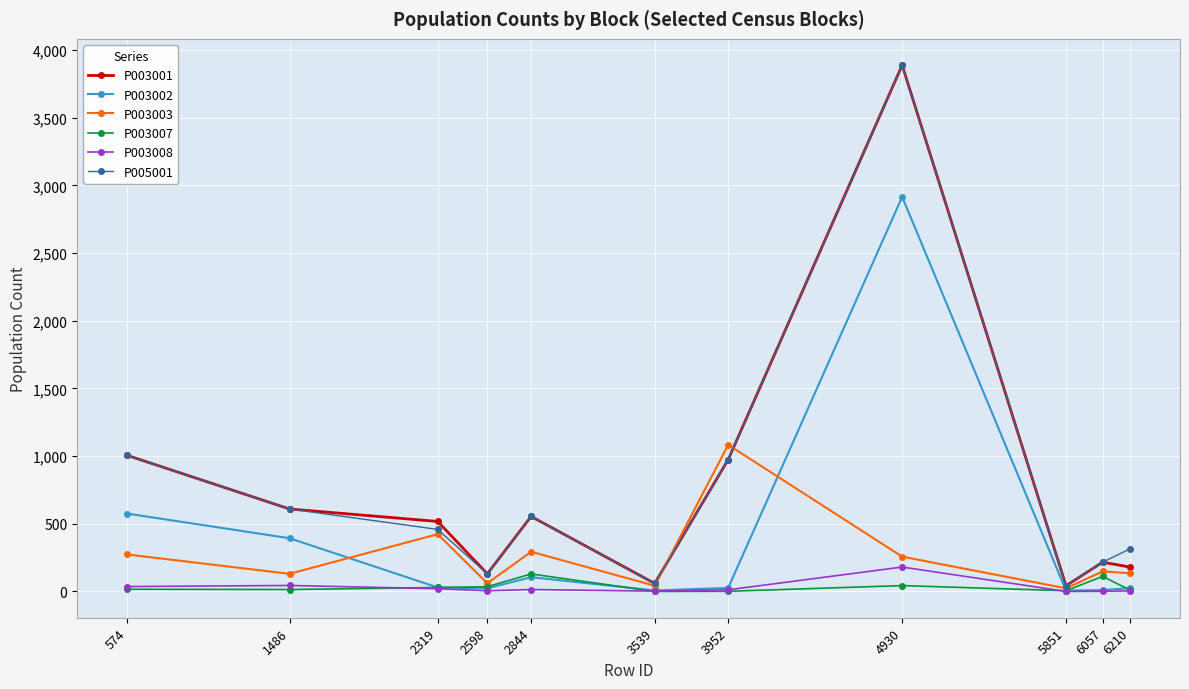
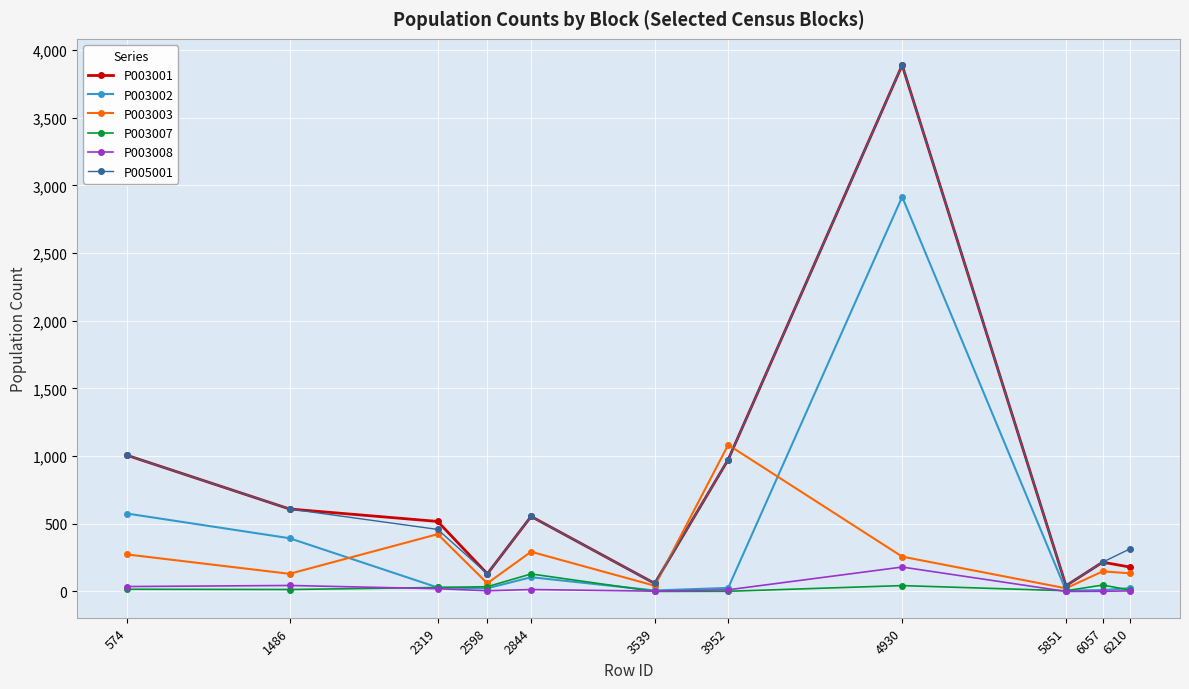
P003007, 6057: 110 -> 50
